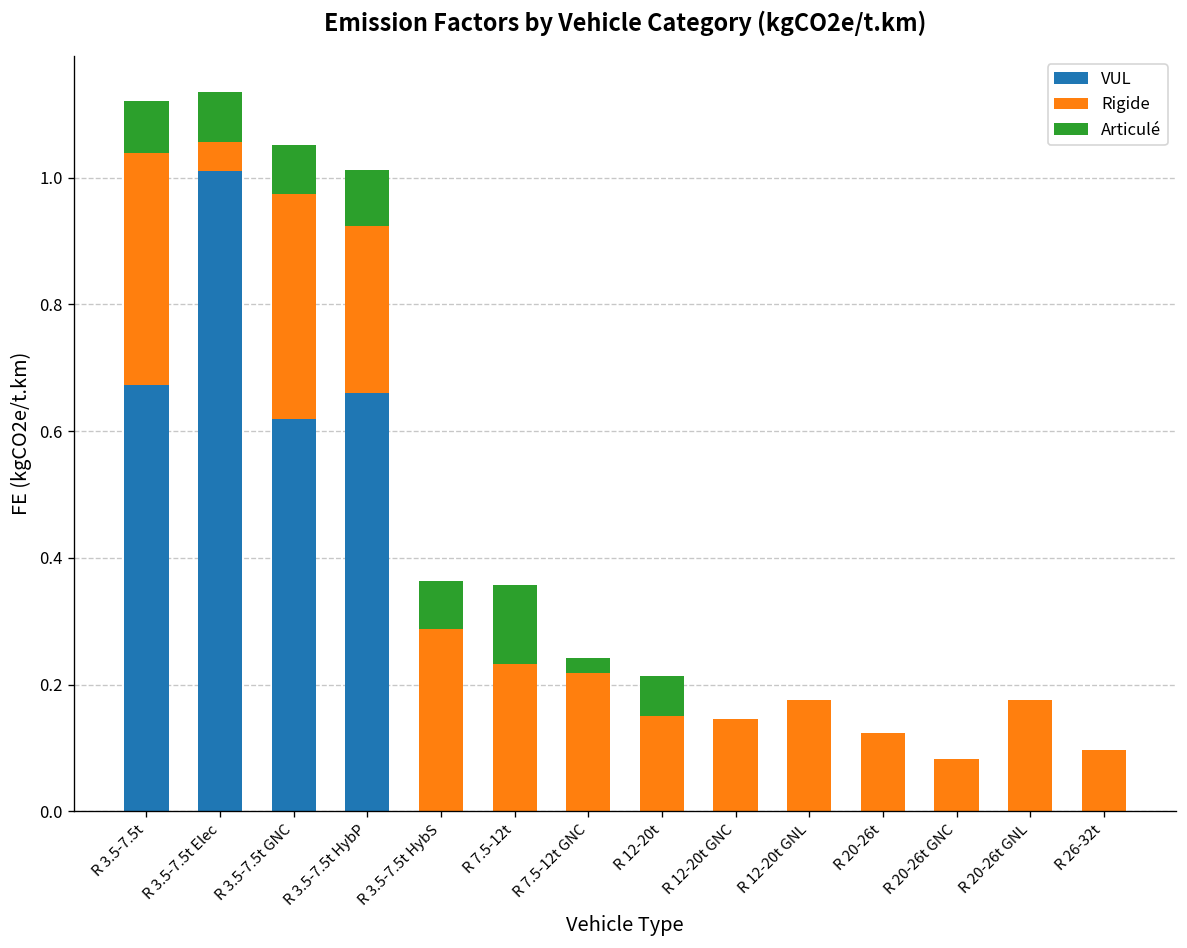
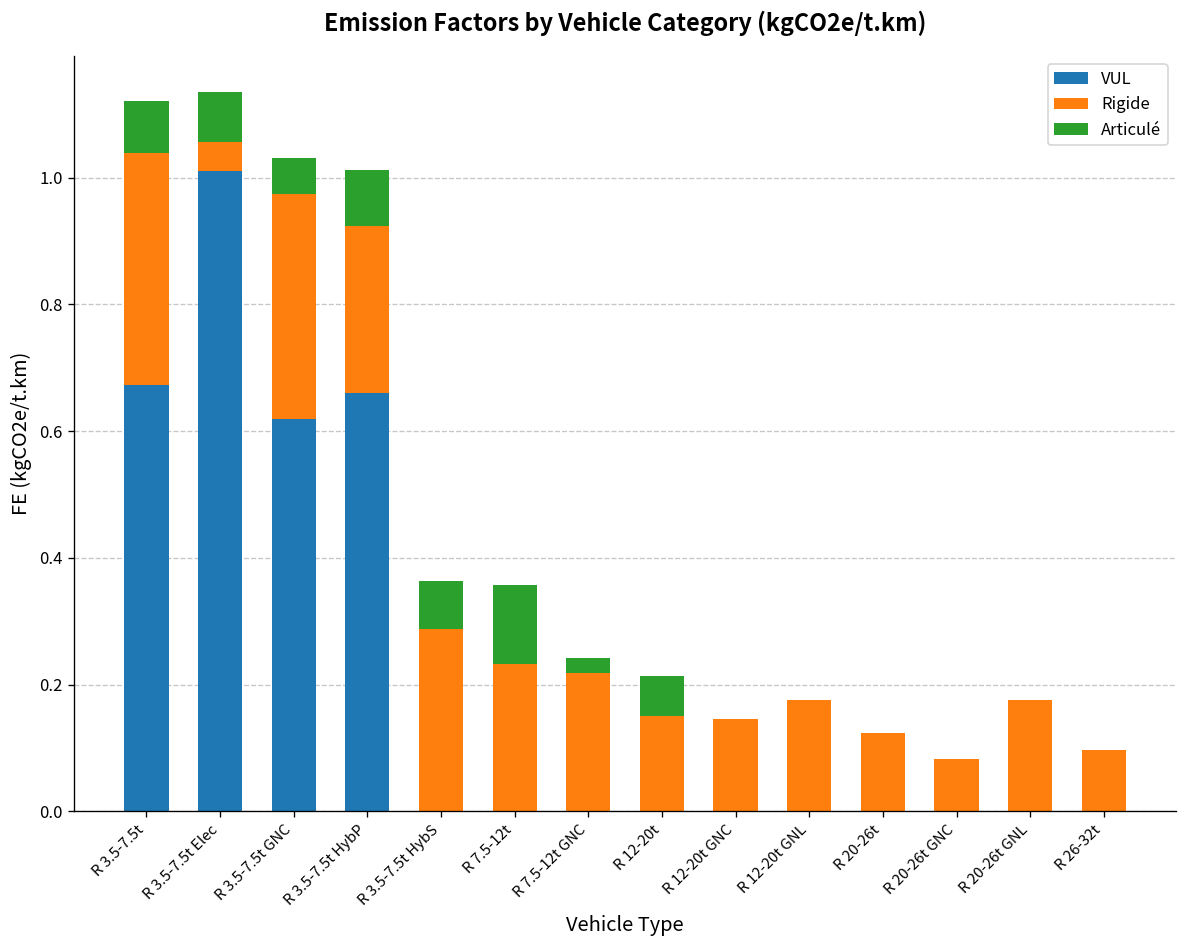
Articulé, R 3.5-7.5t GNC: 0.08 -> 0.06
